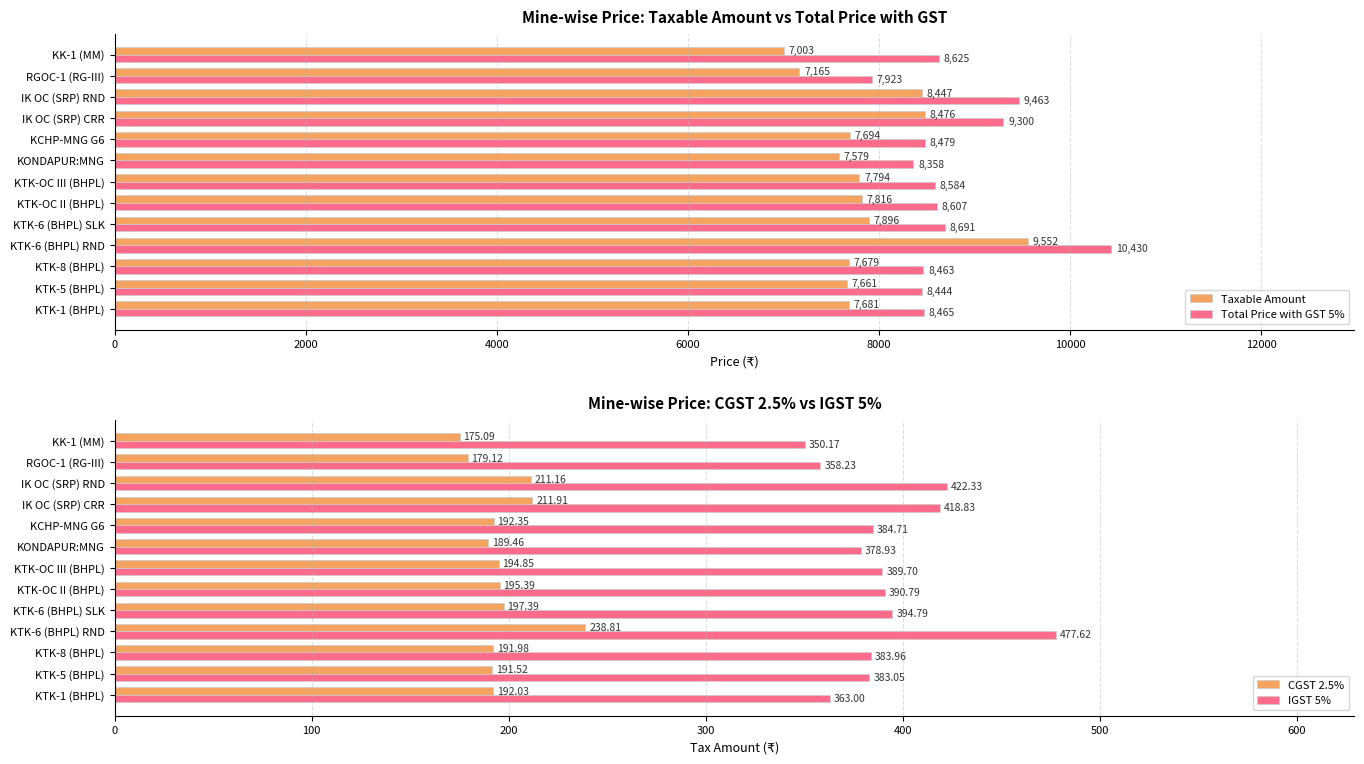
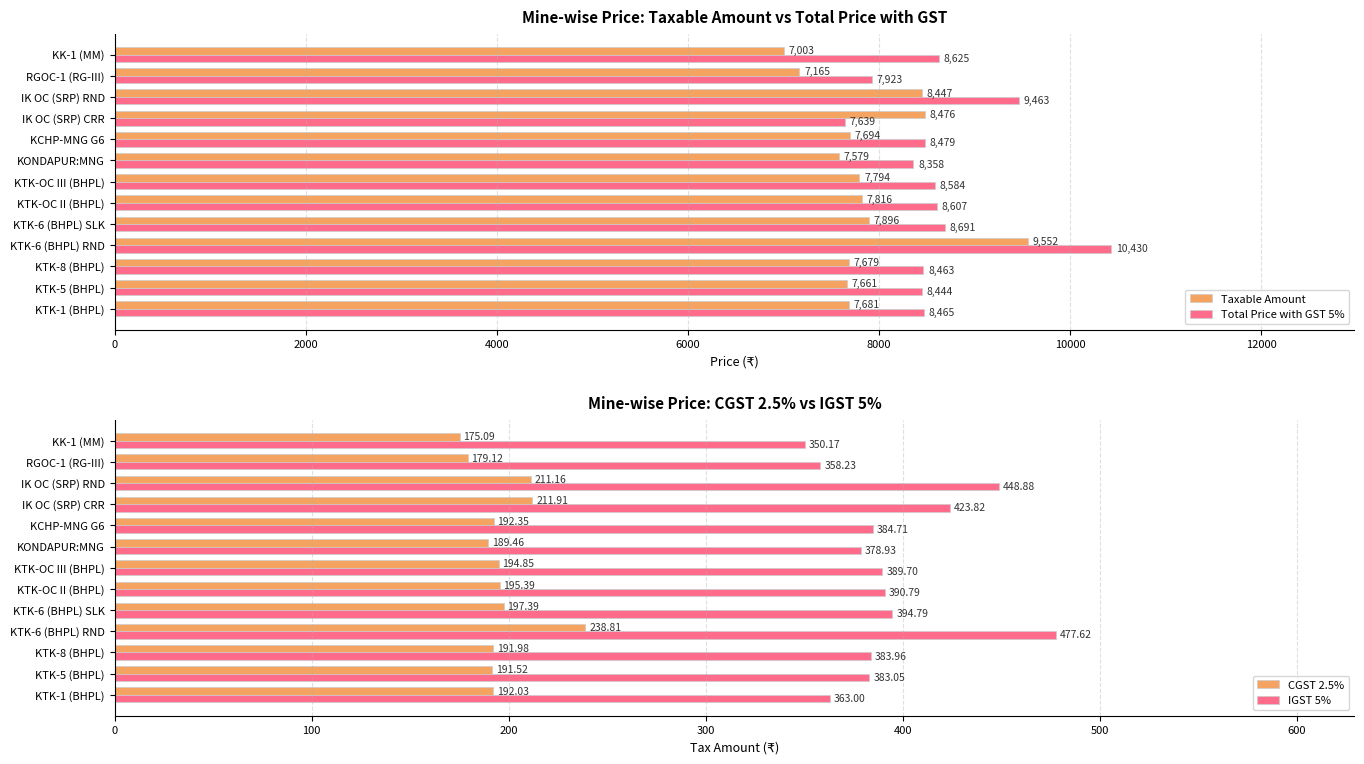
Mine-wise Price: Taxable Amount vs Total Price with GST, Total Price with GST 5%, IK OC (SRP) CRR: 9,300 -> 7,639
Mine-wise Price: CGST 2.5% vs IGST 5%, IGST 5%, IK OC (SRP) RND: 422.33 -> 448.88
Mine-wise Price: CGST 2.5% vs IGST 5%, IGST 5%, IK OC (SRP) CRR: 418.83 -> 423.82
